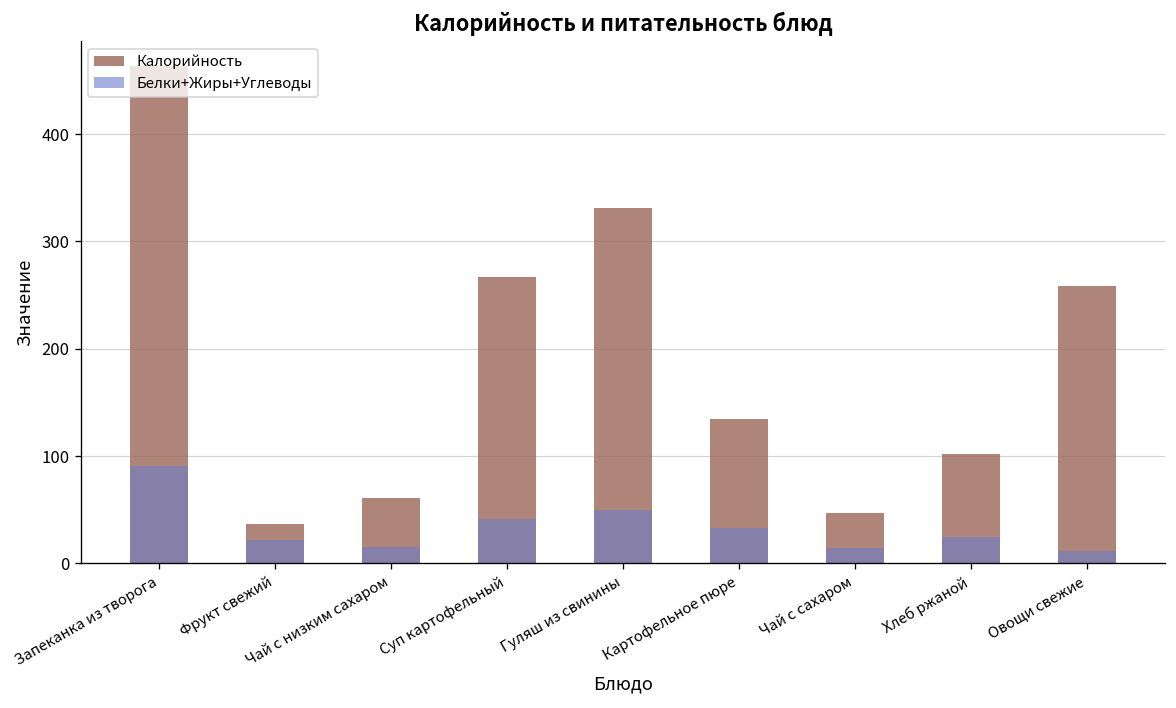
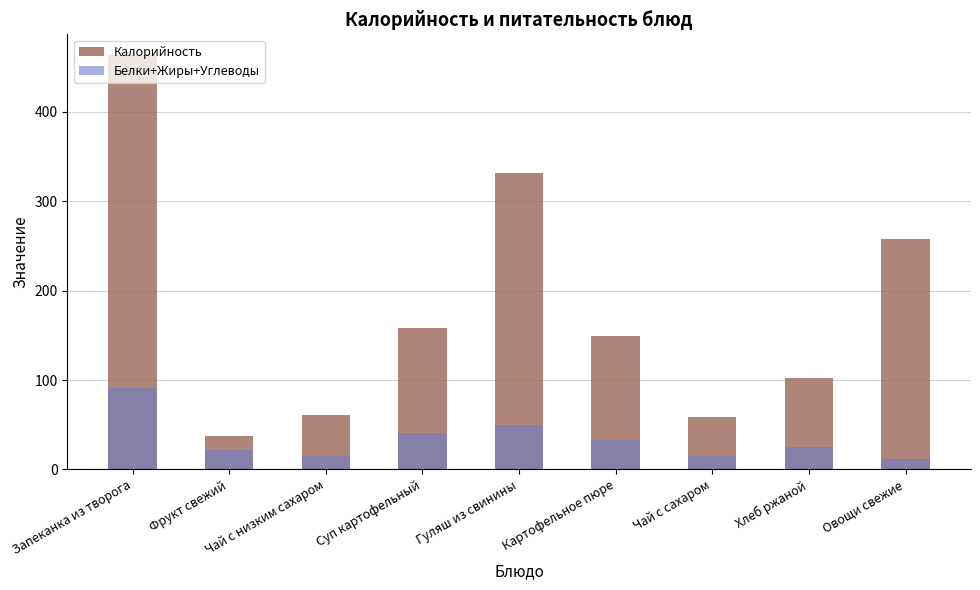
Калорийность, Суп картофельный: 270 -> 160
Калорийность, Картофельное пюре: 130 -> 150
Калорийность, Чай с сахаром: 50 -> 60
